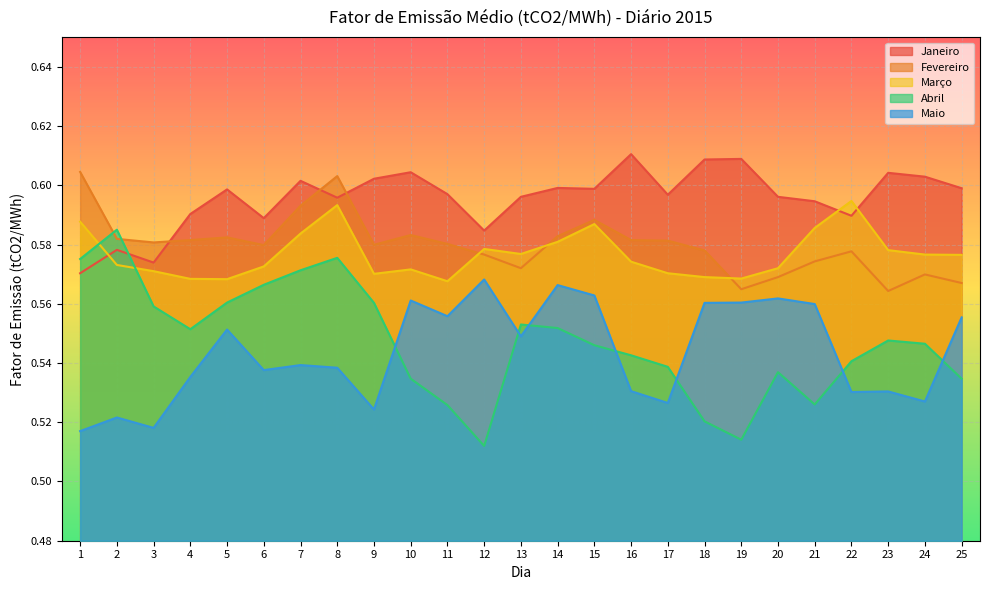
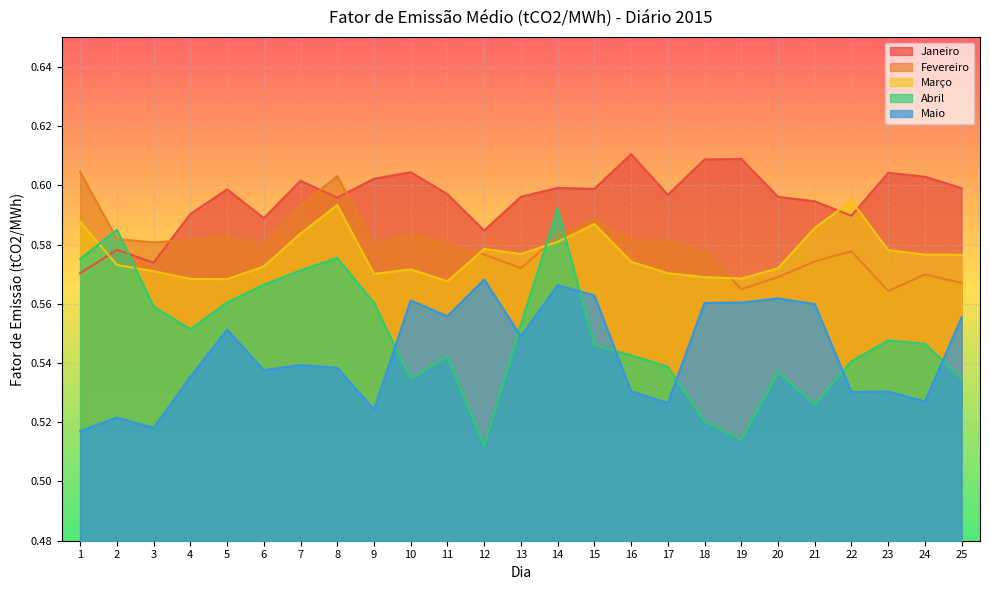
Abril, 11: 0.526 -> 0.542
Abril, 14: 0.552 -> 0.592
